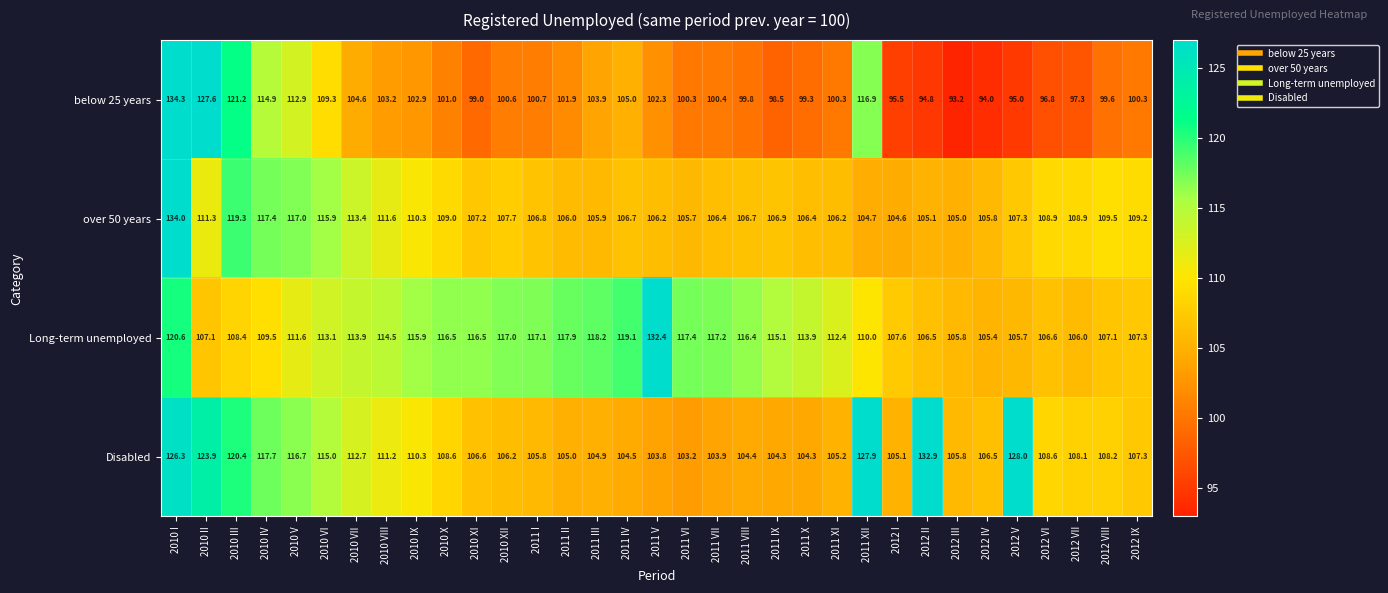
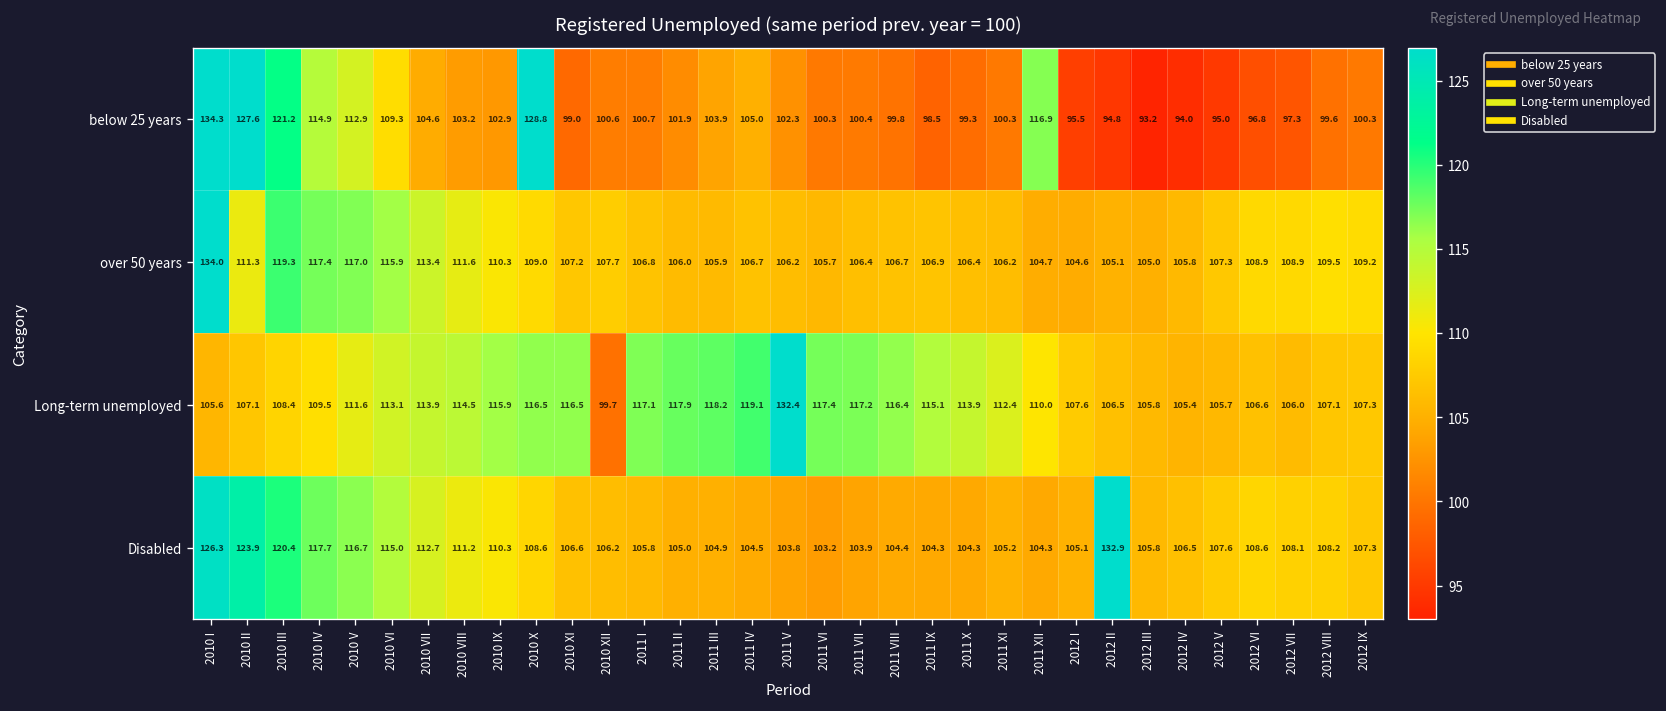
below 25 years, 2010 X: 101.0 -> 128.8
Long-term unemployed, 2010 I: 120.6 -> 105.6
Long-term unemployed, 2010 XII: 117.0 -> 99.7
Disabled, 2011 XII: 127.9 -> 104.3
Disabled, 2012 V: 128.0 -> 107.6
